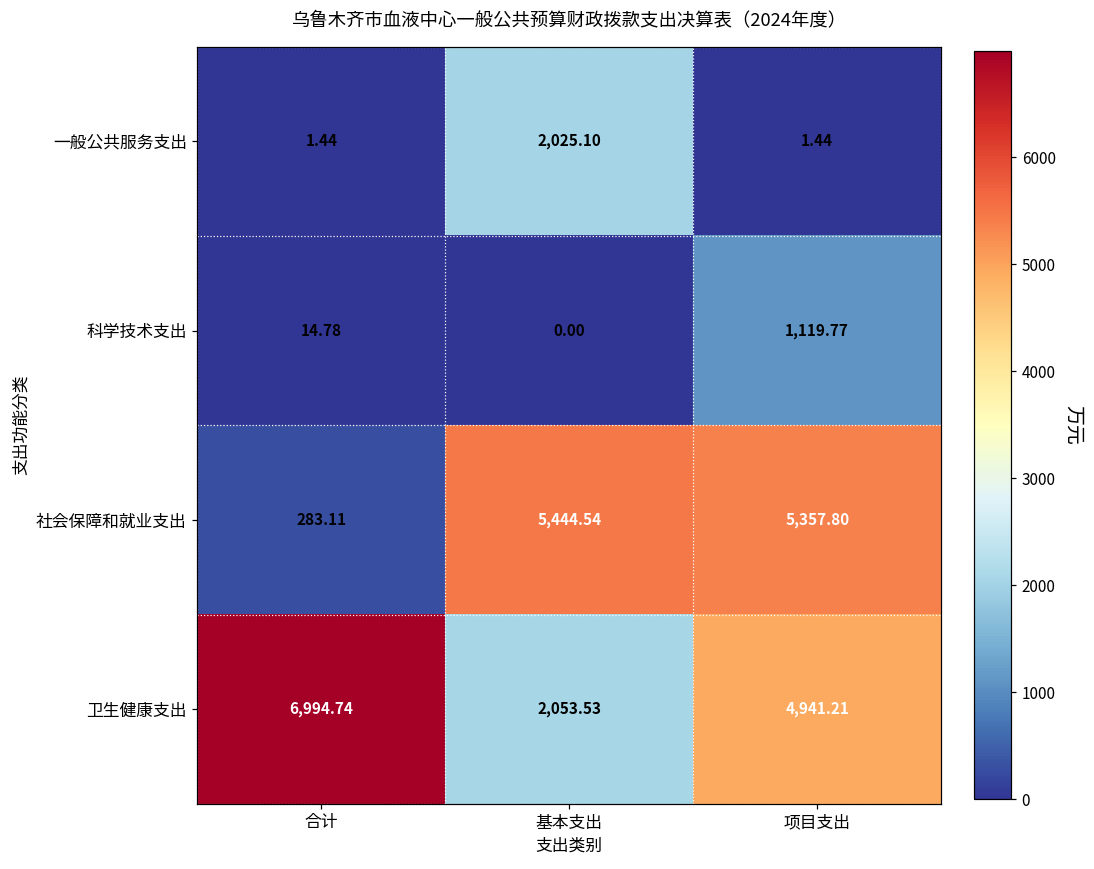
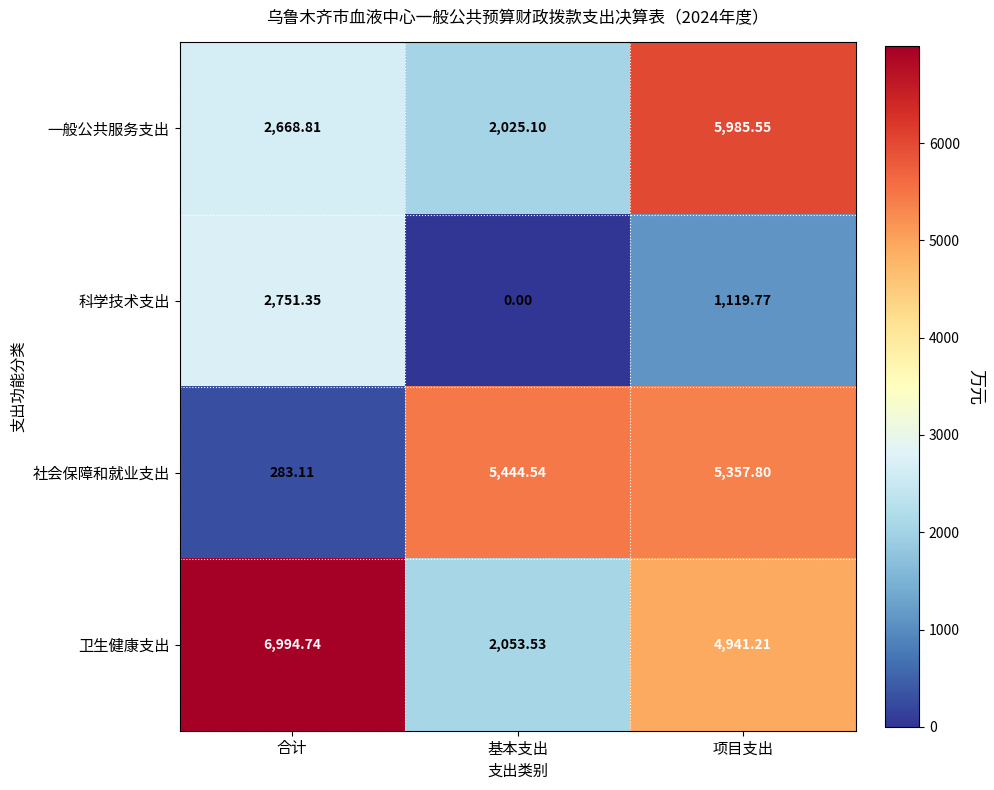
一般公共服务支出, 合计: 1.44 -> 2,668.81
一般公共服务支出, 项目支出: 1.44 -> 5,985.55
科学技术支出, 合计: 14.78 -> 2,751.35
